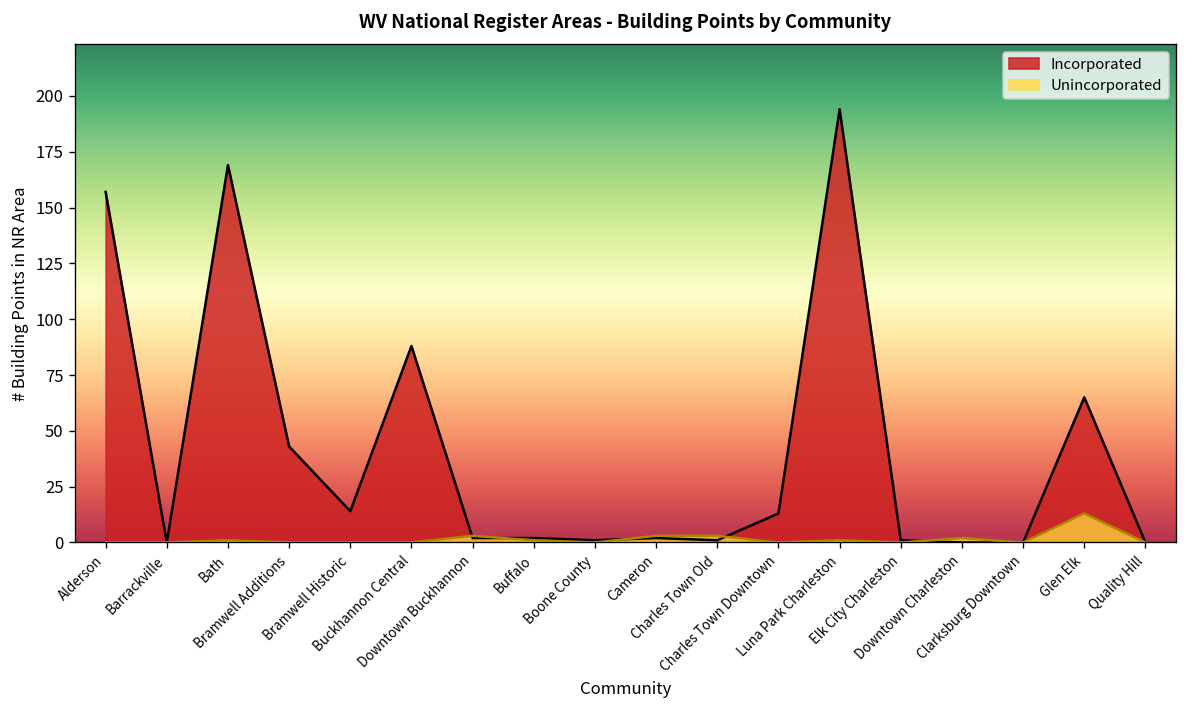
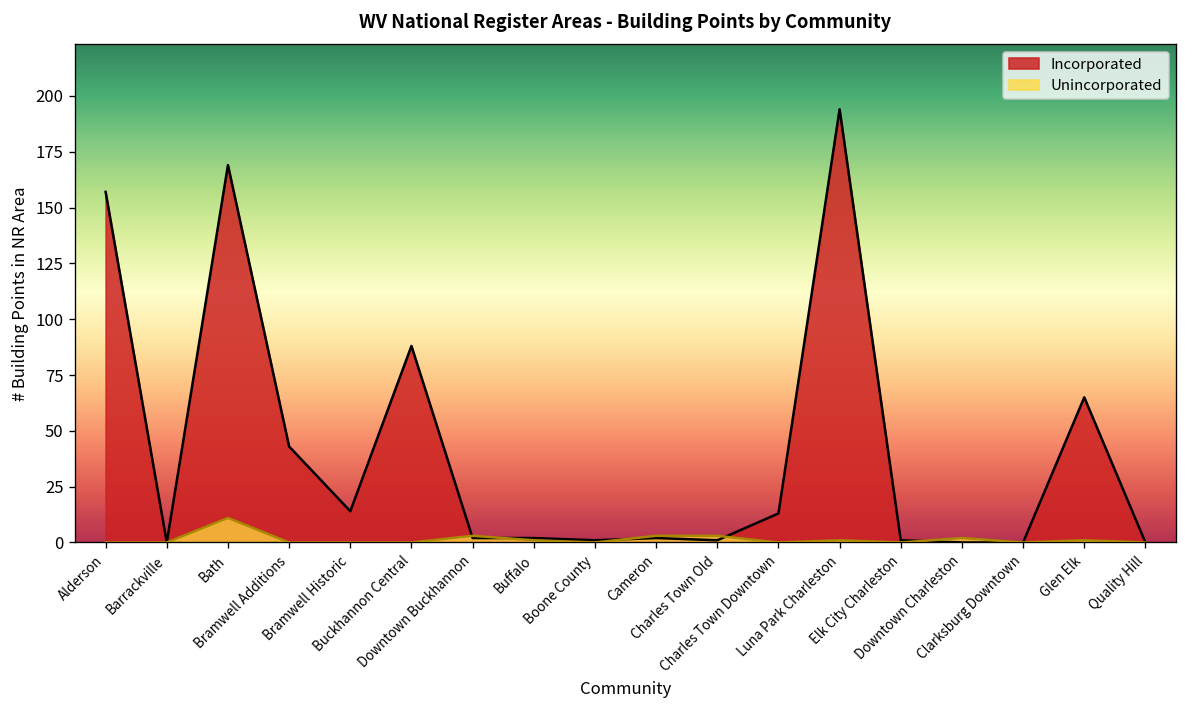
Unincorporated, Bath: 1 -> 11
Unincorporated, Glen Elk: 13 -> 1
